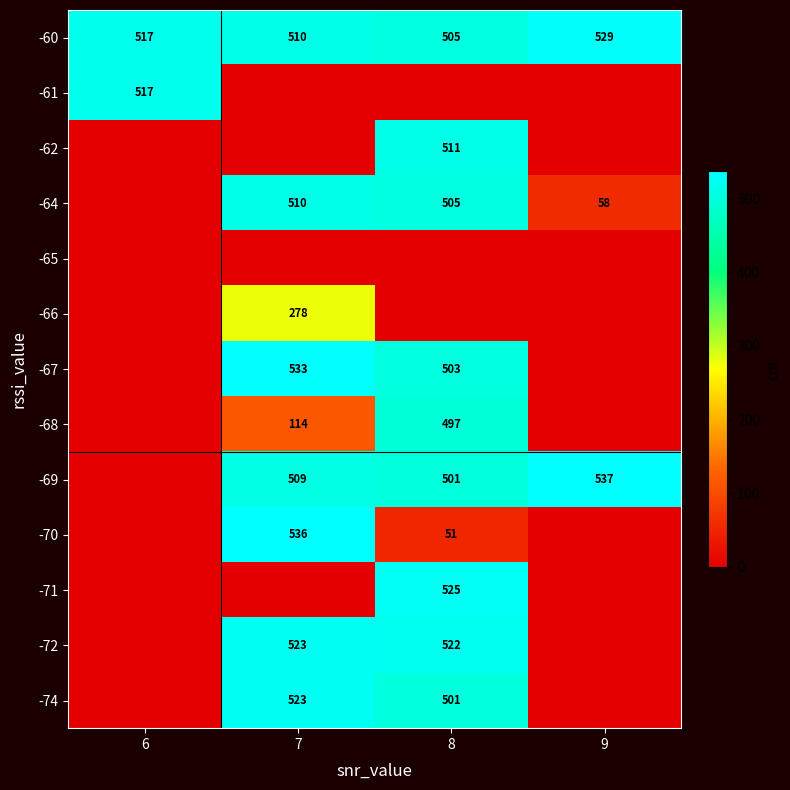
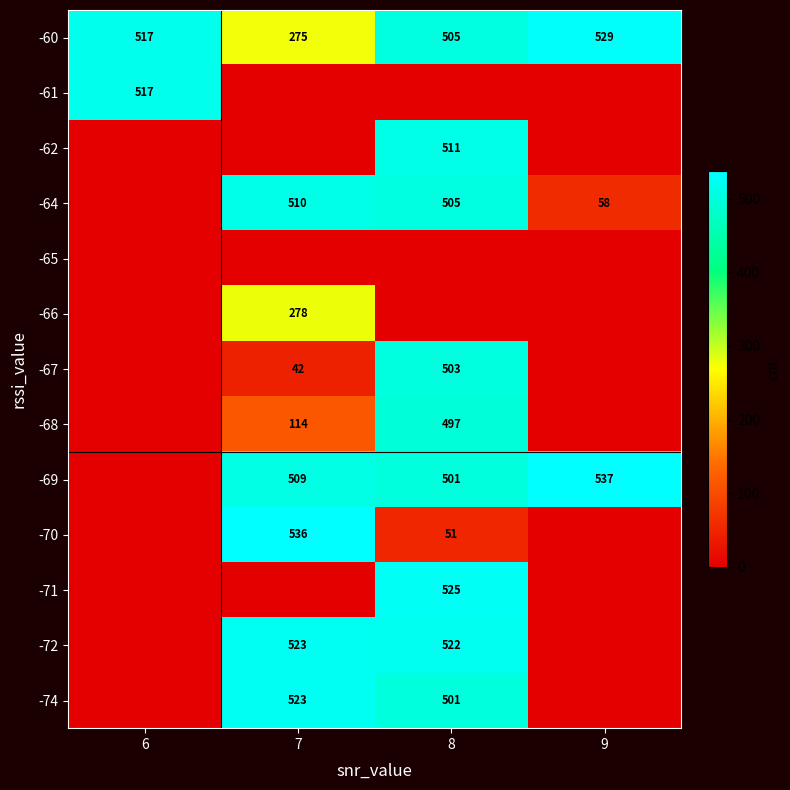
-60, 7: 510 -> 275
-67, 7: 533 -> 42
